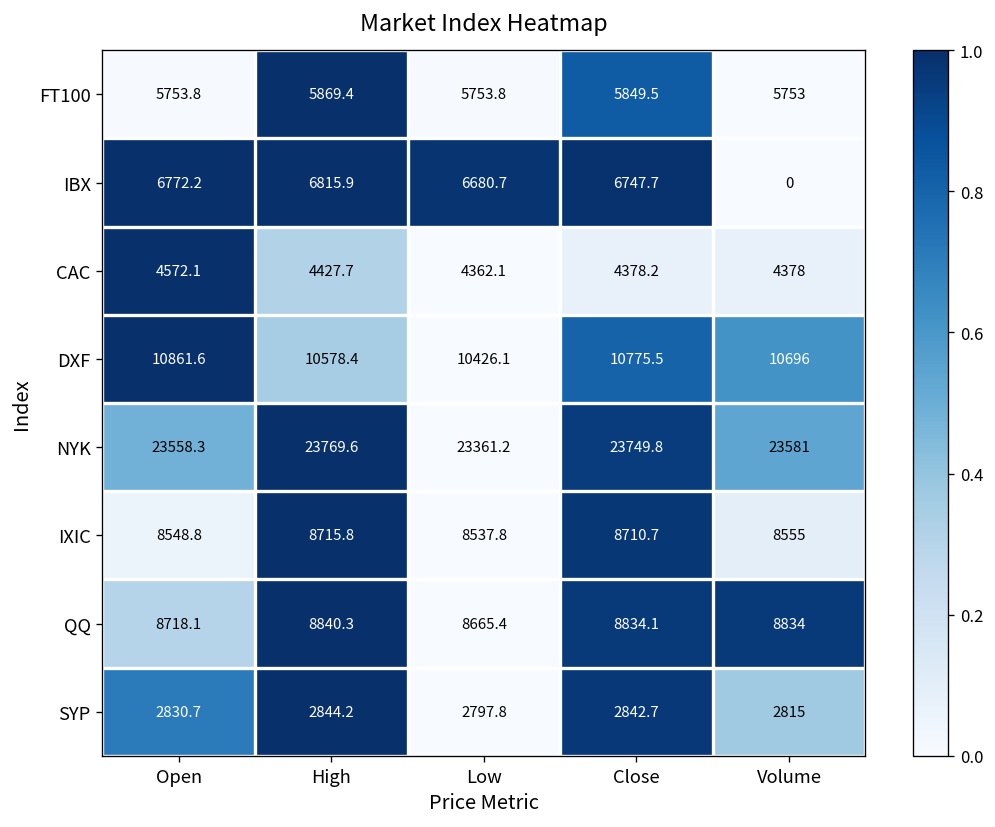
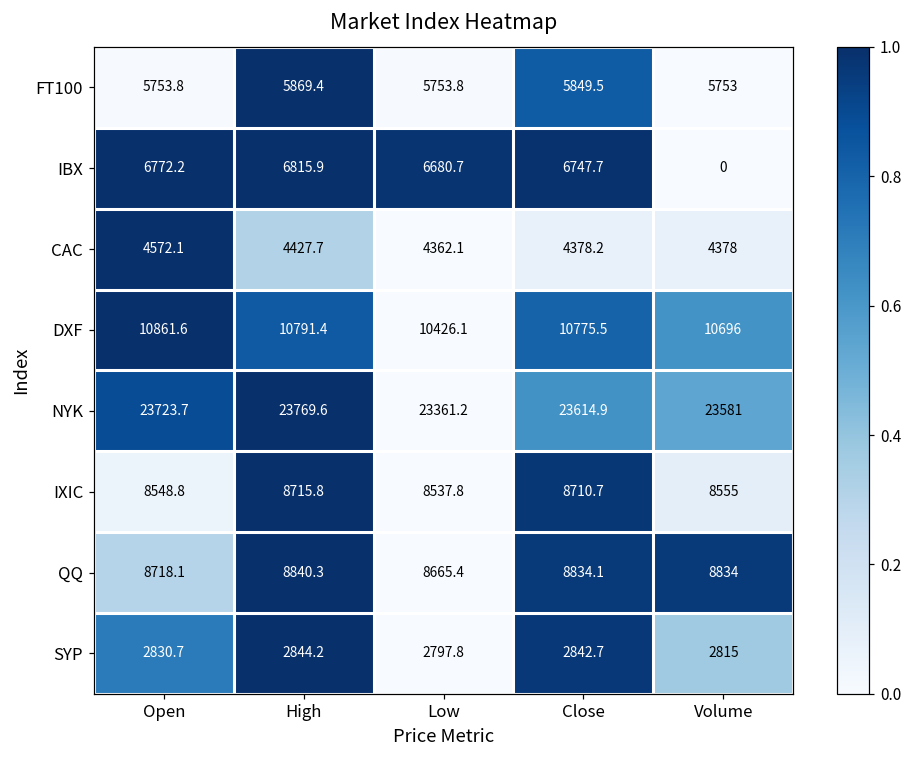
DXF, High: 10578.4 -> 10791.4
NYK, Open: 23558.3 -> 23723.7
NYK, Close: 23749.8 -> 23614.9
